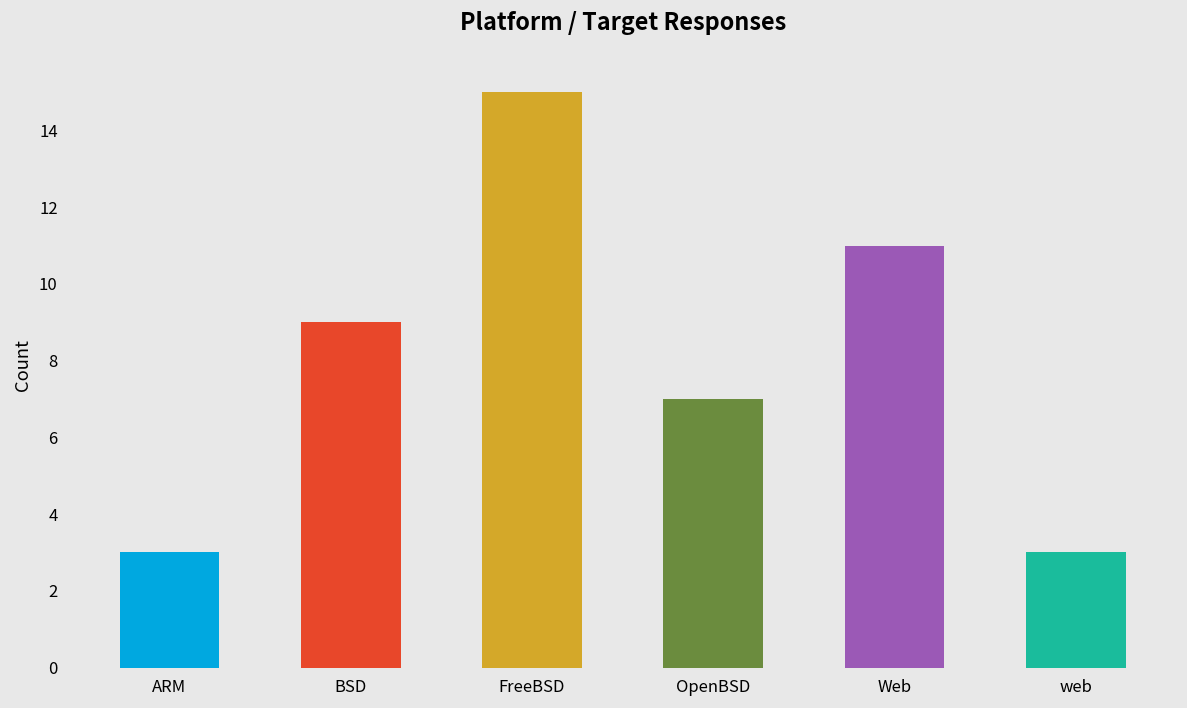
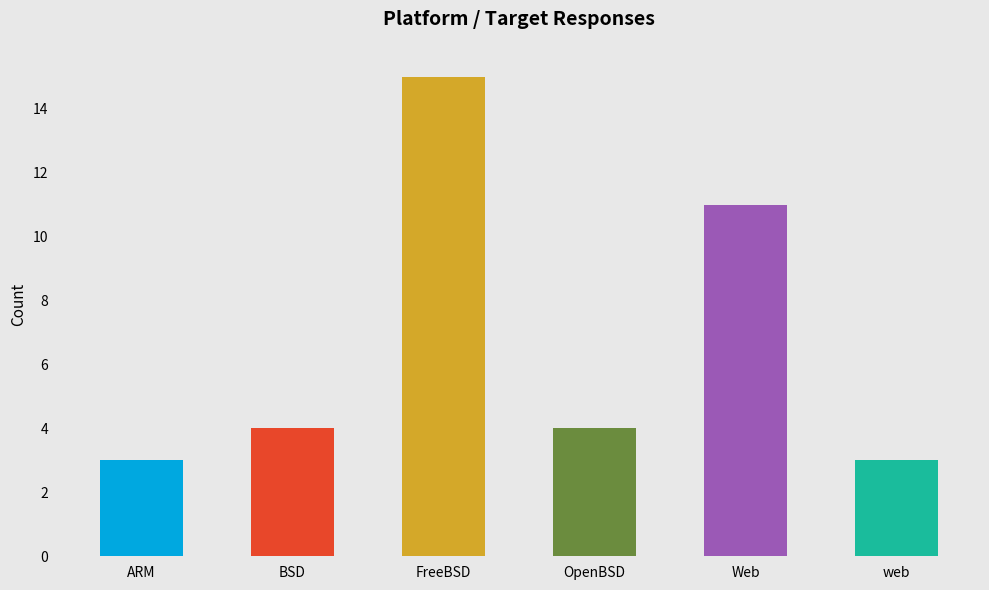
BSD: 9 -> 4
OpenBSD: 7 -> 4
